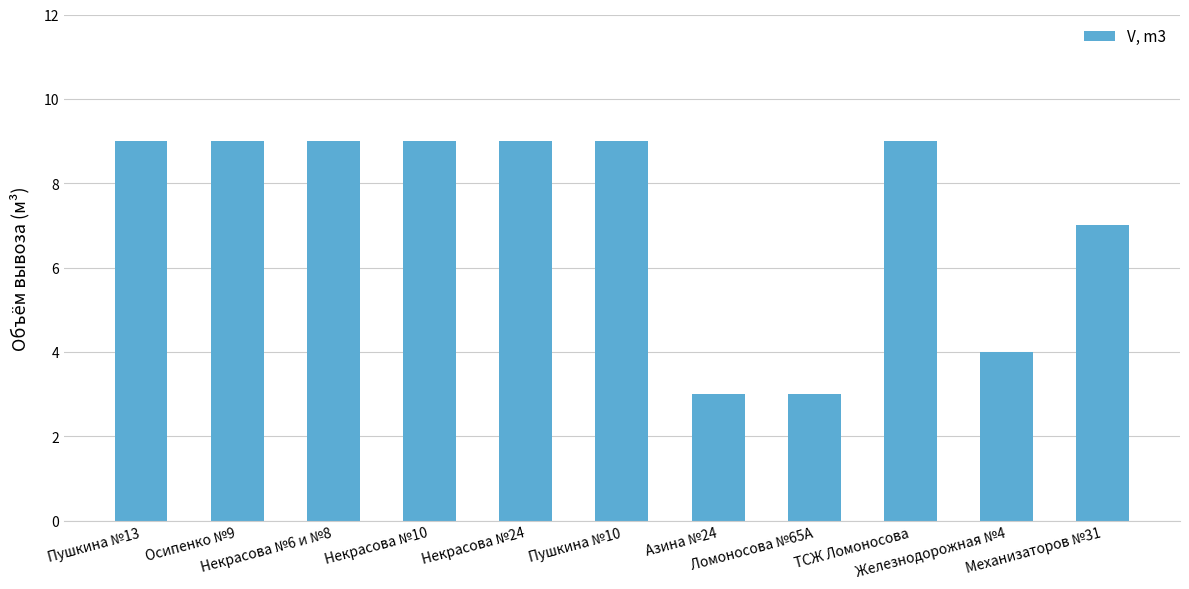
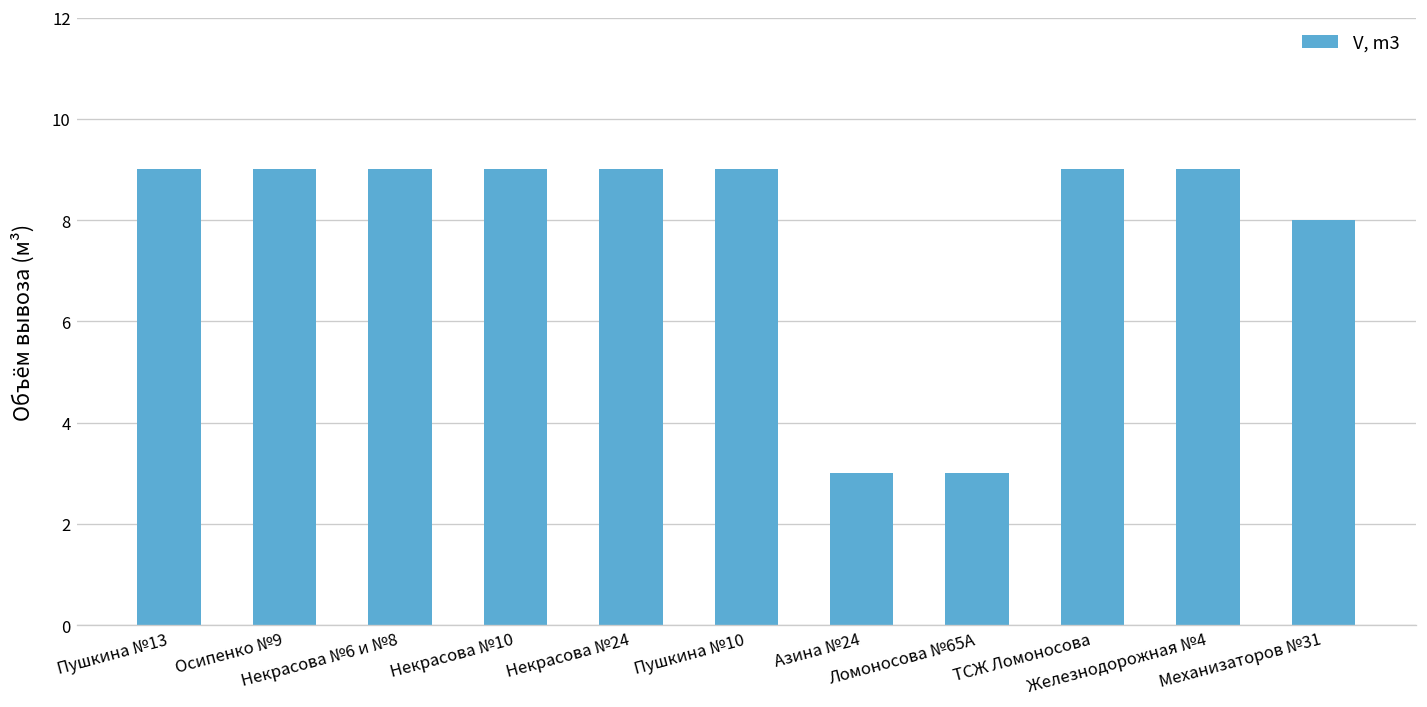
Железнодорожная №4: 4 -> 9
Механизаторов №31: 7 -> 8
